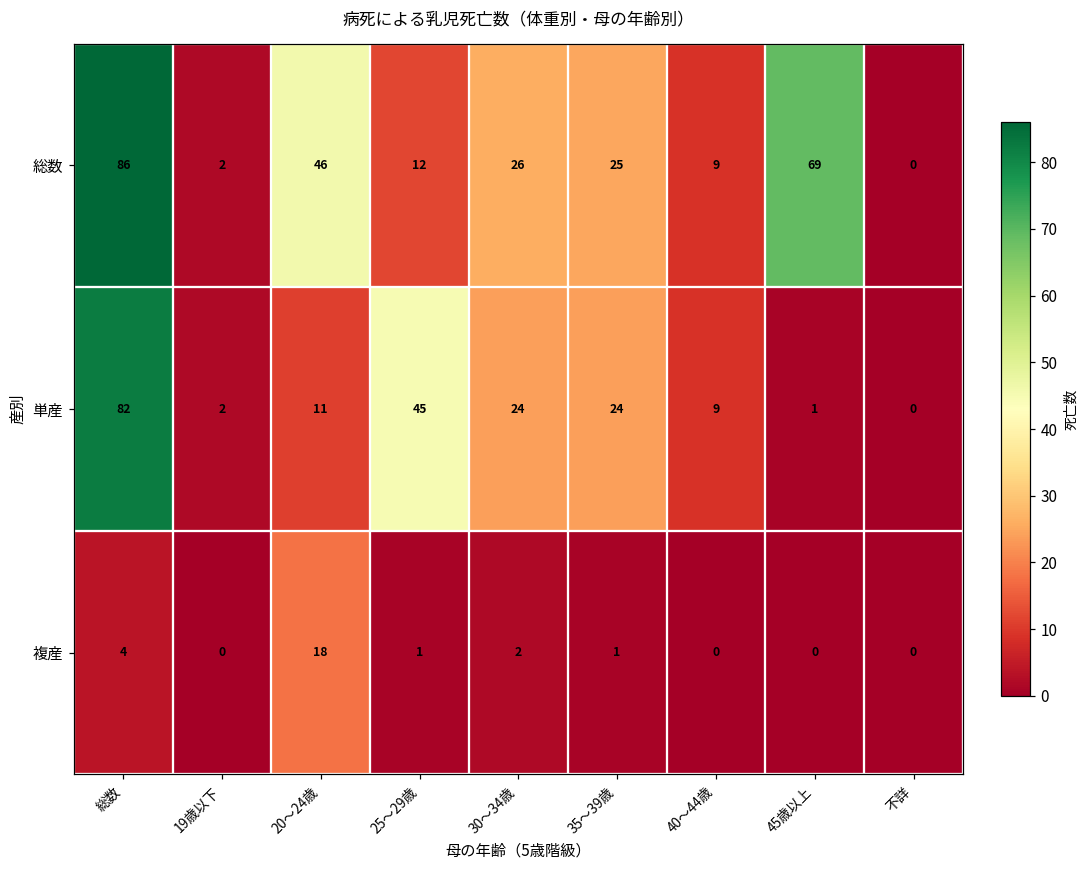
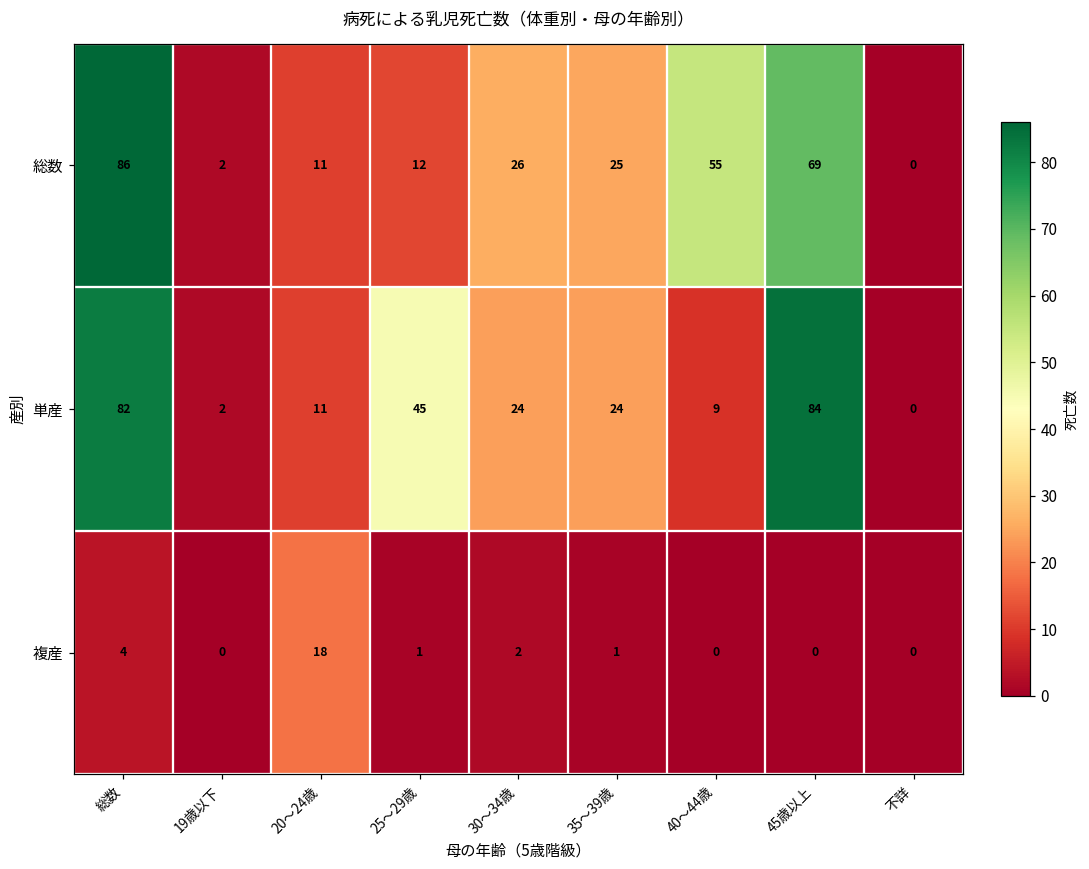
総数, 20～24歳: 46 -> 11
総数, 40～44歳: 9 -> 55
単産, 45歳以上: 1 -> 84
